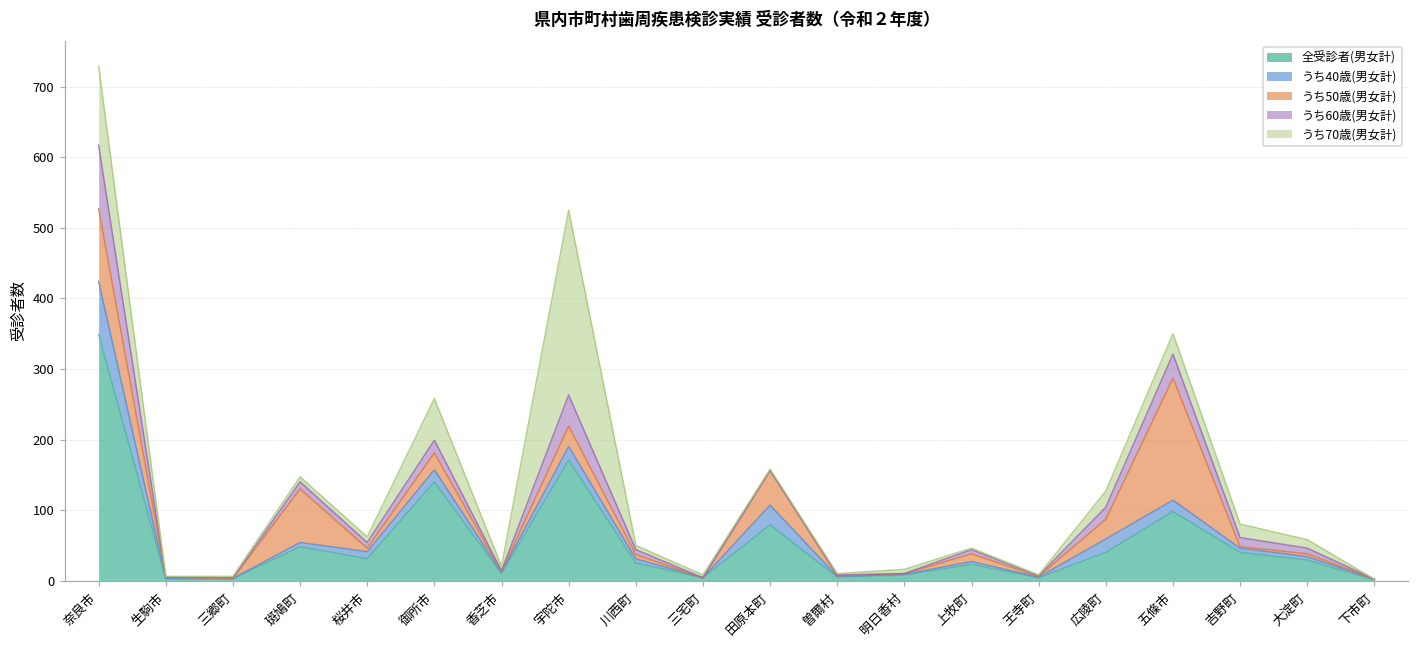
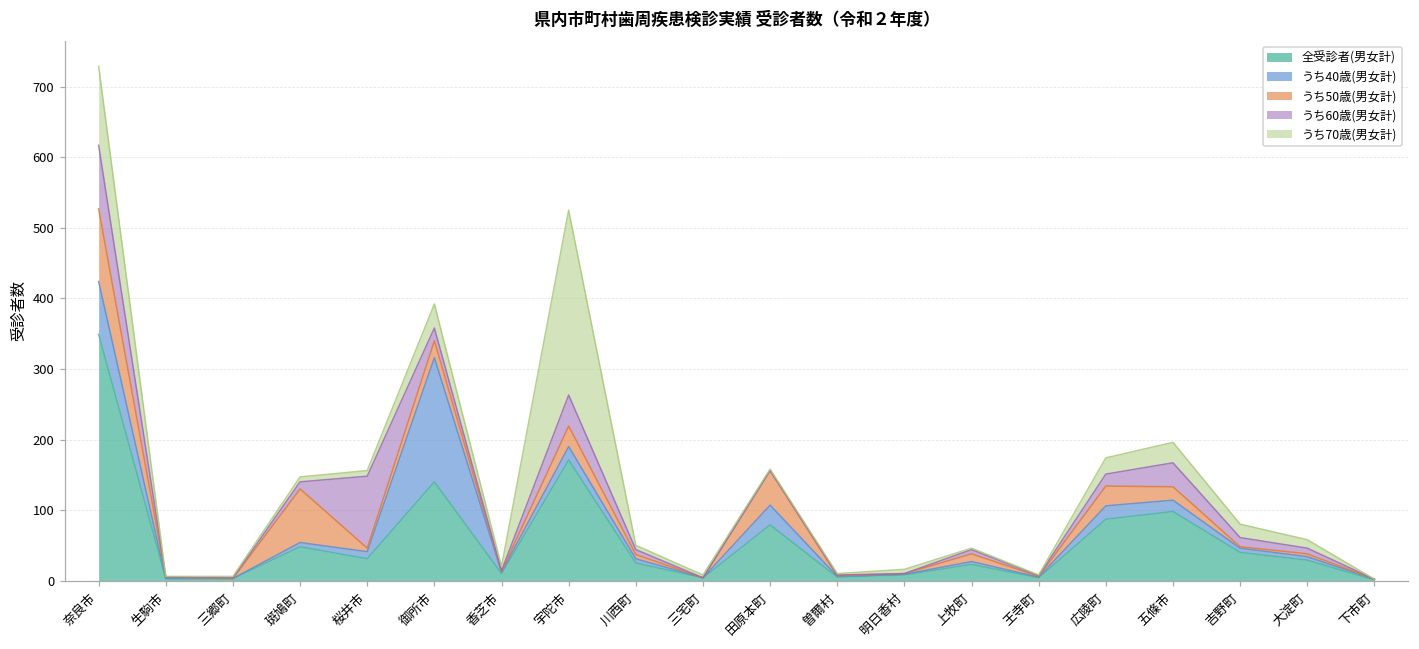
うち60歳(男女計), 桜井市: 10 -> 100
うち40歳(男女計), 御所市: 20 -> 180
うち70歳(男女計), 御所市: 60 -> 30
全受診者(男女計), 広陵町: 40 -> 90
うち50歳(男女計), 五條市: 170 -> 20
